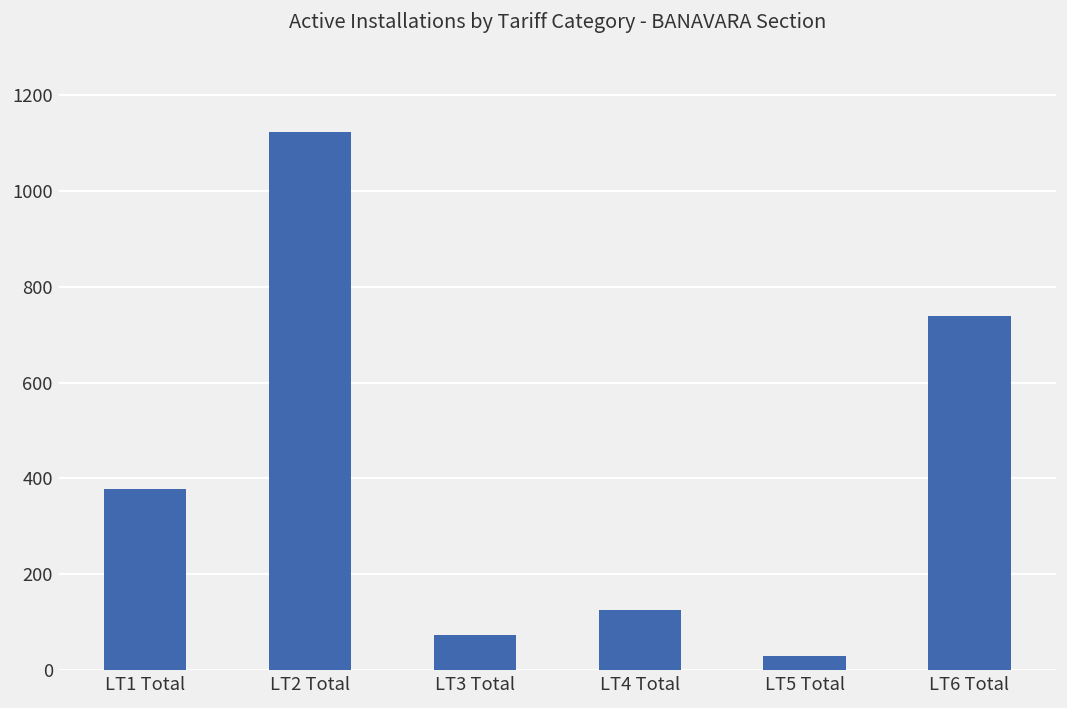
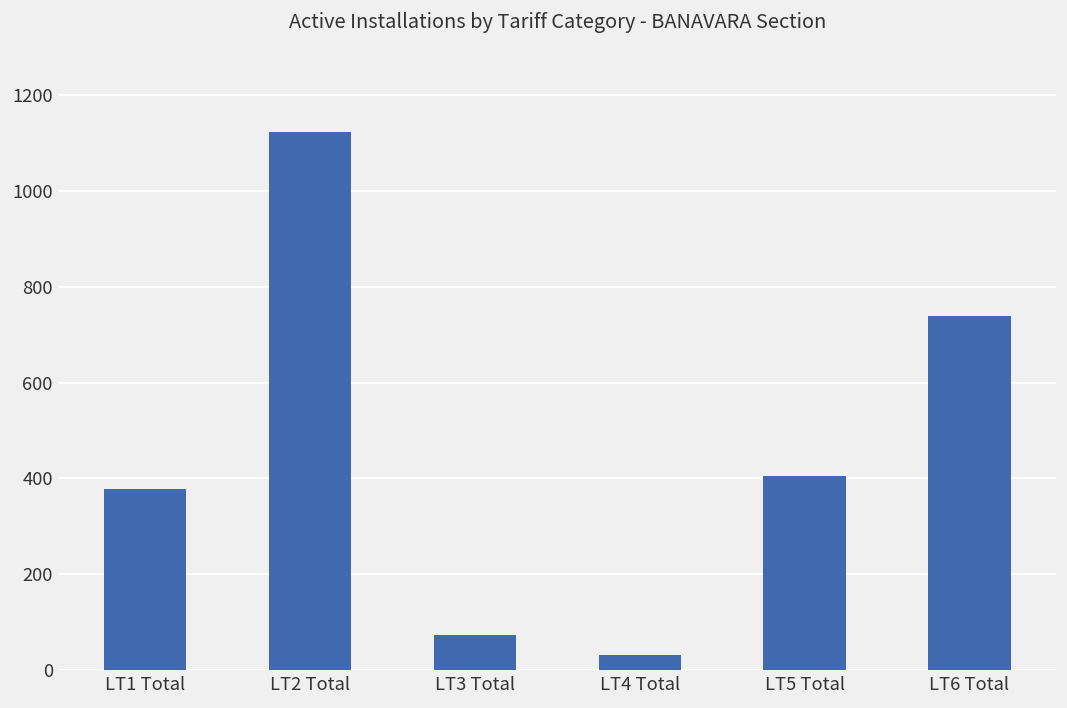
LT4 Total: 120 -> 30
LT5 Total: 30 -> 400
